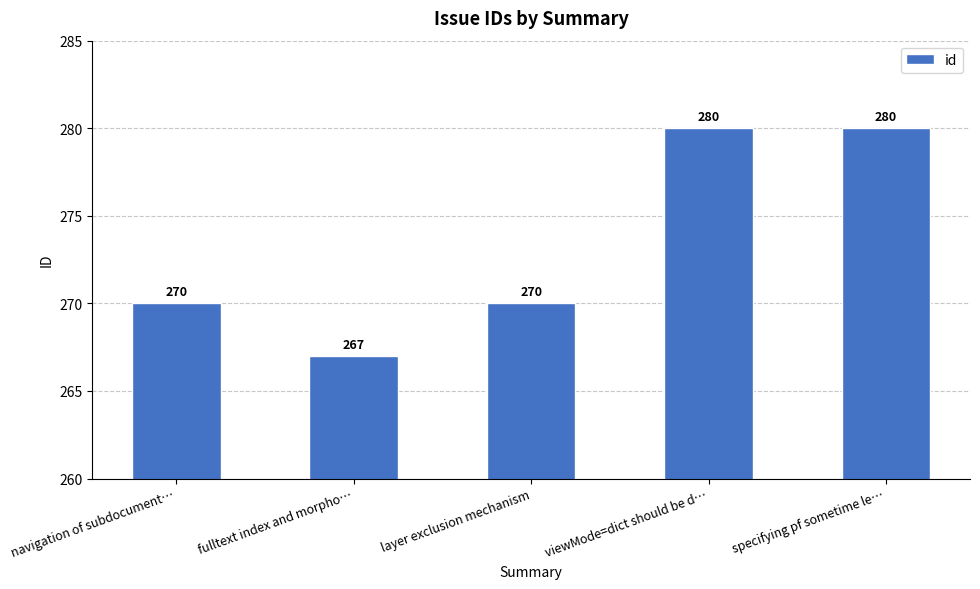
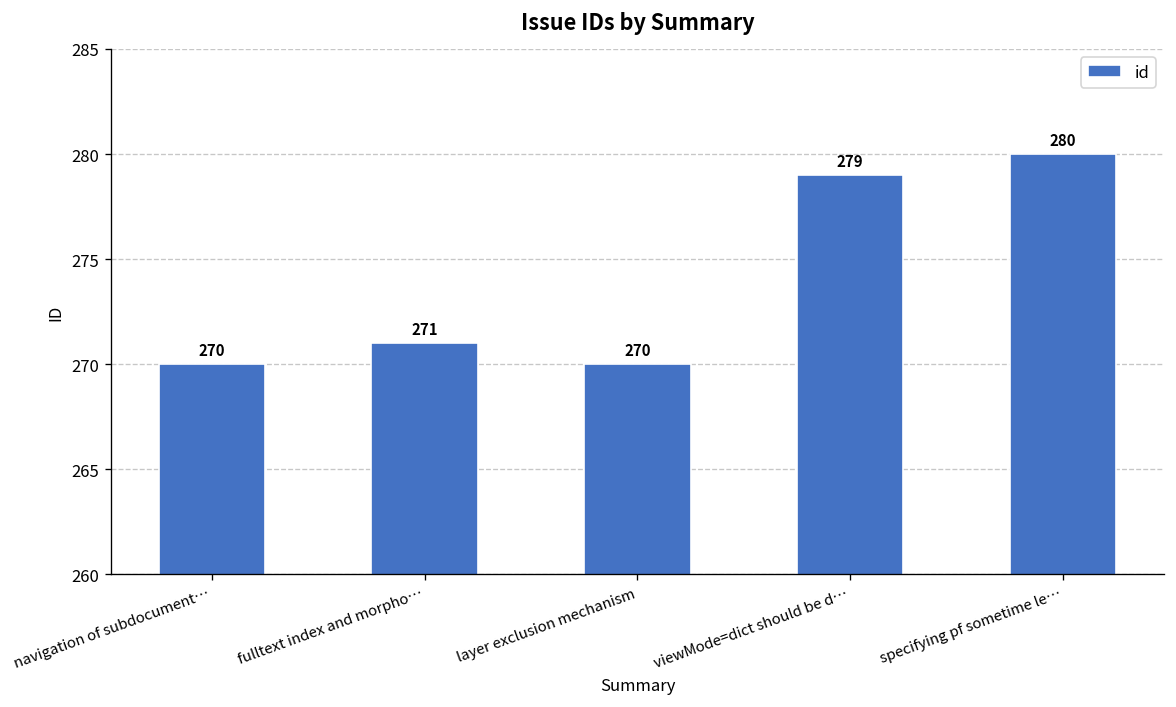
fulltext index and morpho…: 267 -> 271
viewMode=dict should be d…: 280 -> 279
